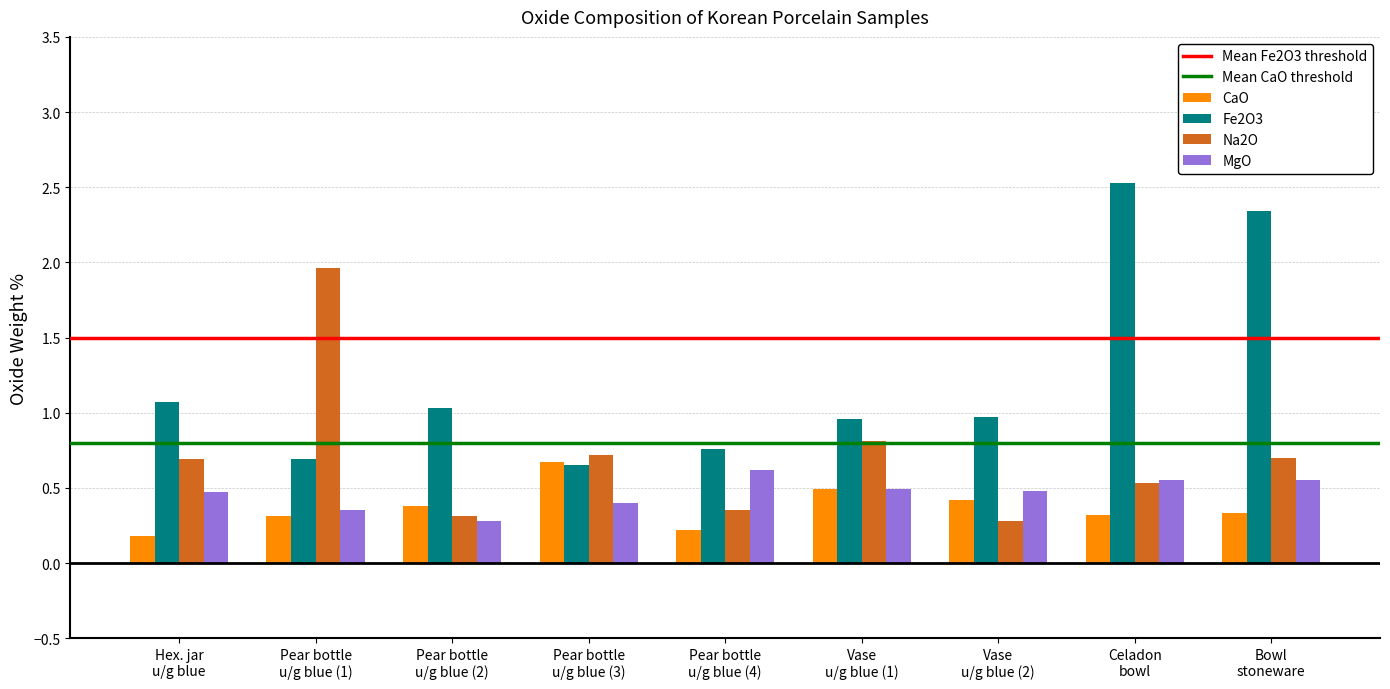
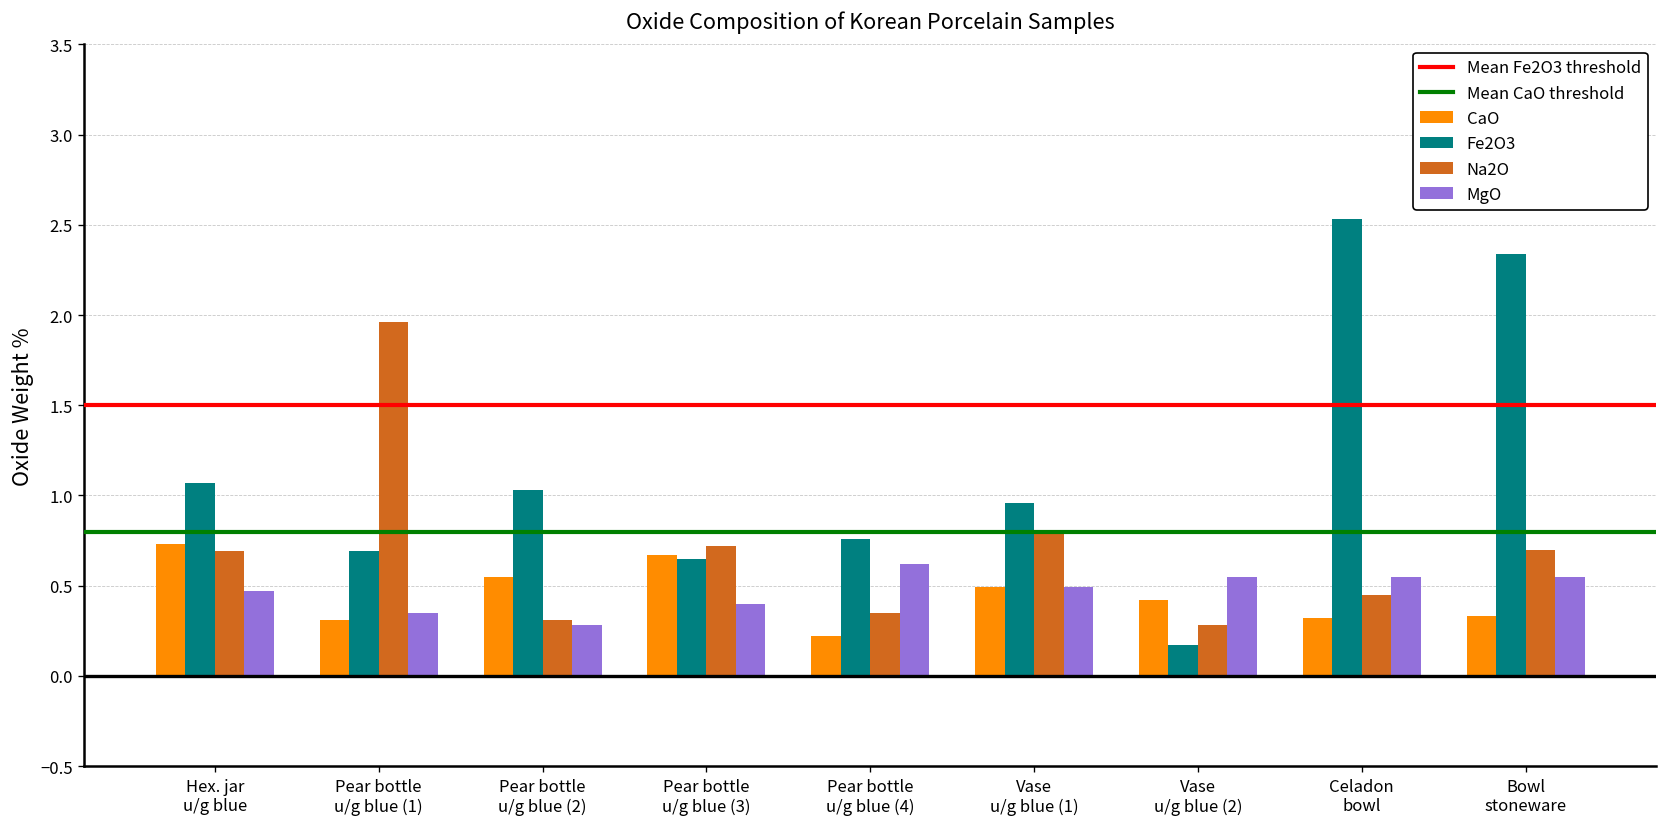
CaO, Hex. jar u/g blue: 0.18 -> 0.73
CaO, Pear bottle u/g blue (2): 0.38 -> 0.55
Fe2O3, Vase u/g blue (2): 0.97 -> 0.17
MgO, Vase u/g blue (2): 0.48 -> 0.55
Na2O, Celadon bowl: 0.53 -> 0.45
